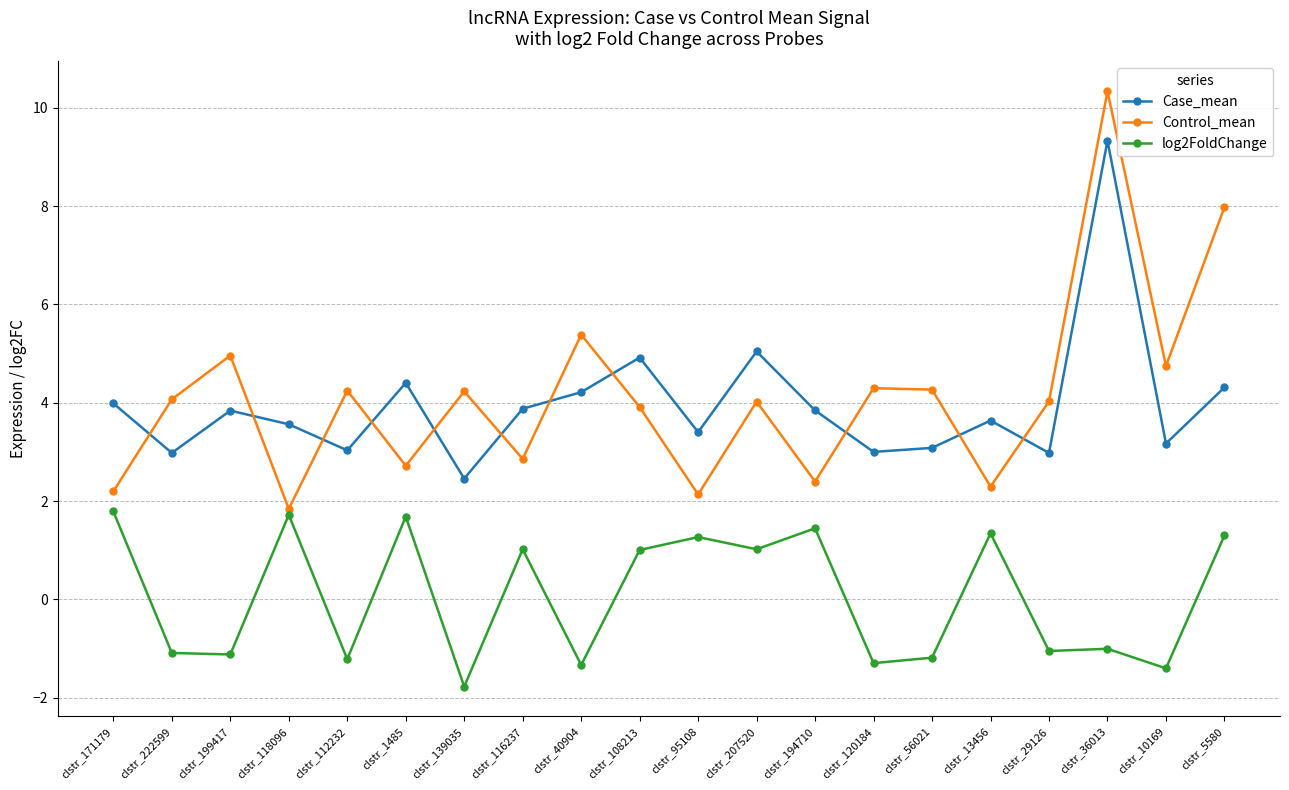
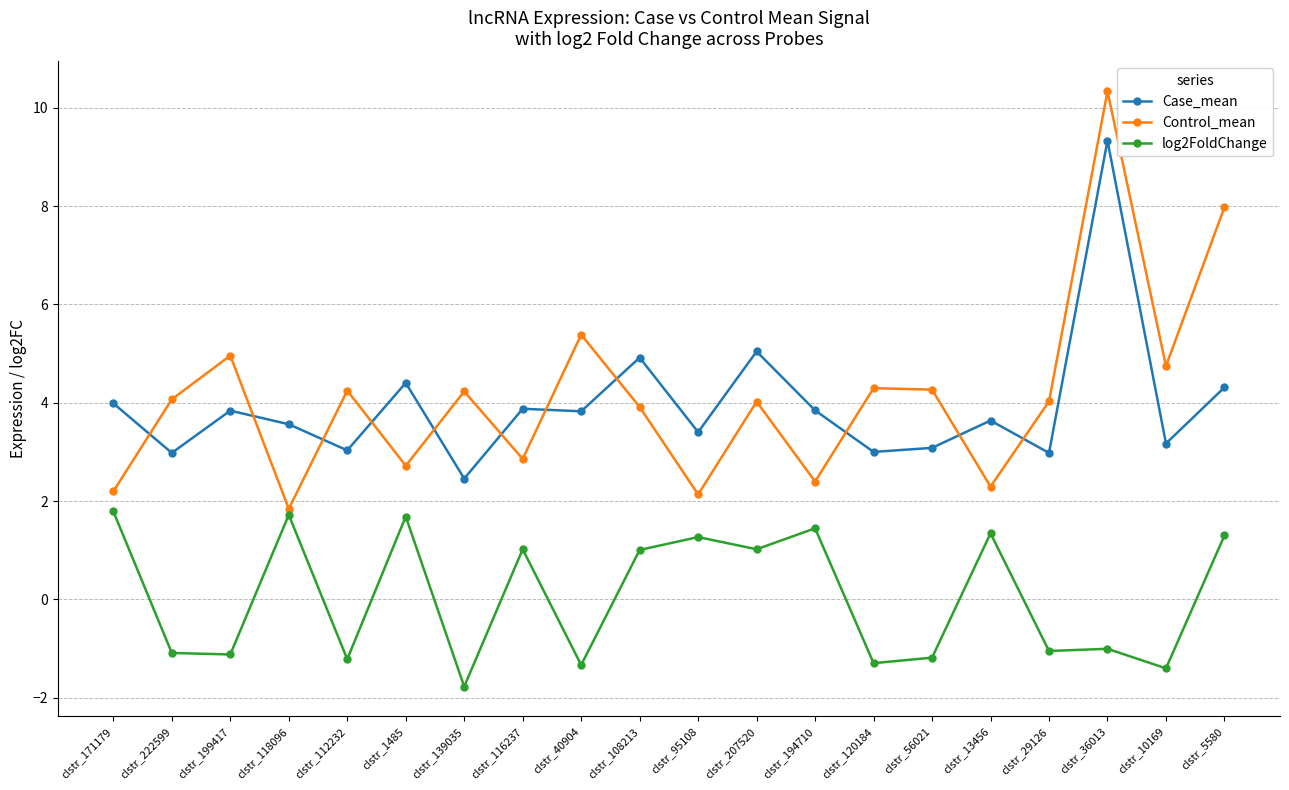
Case_mean, clstr_40904: 4.2 -> 3.8
